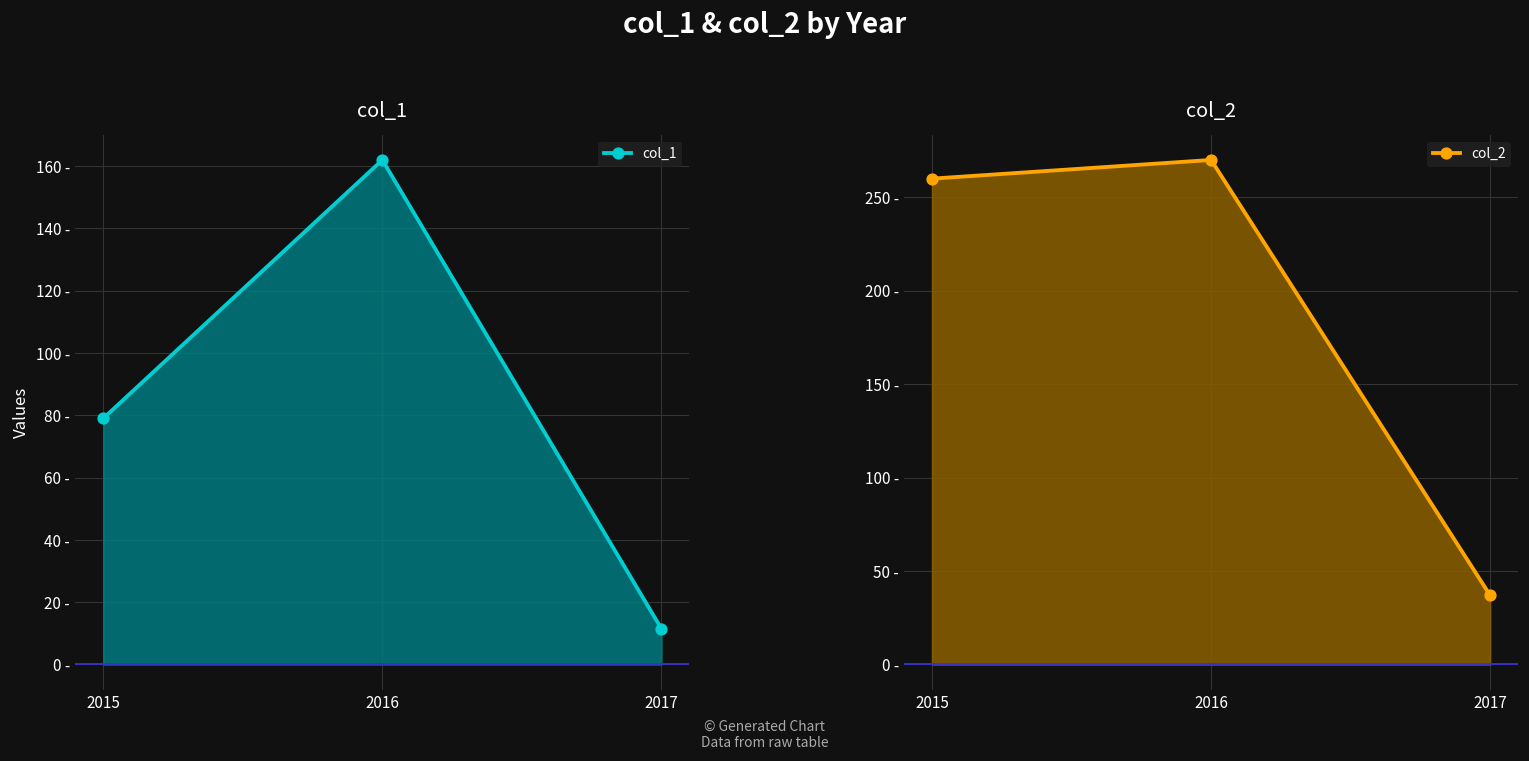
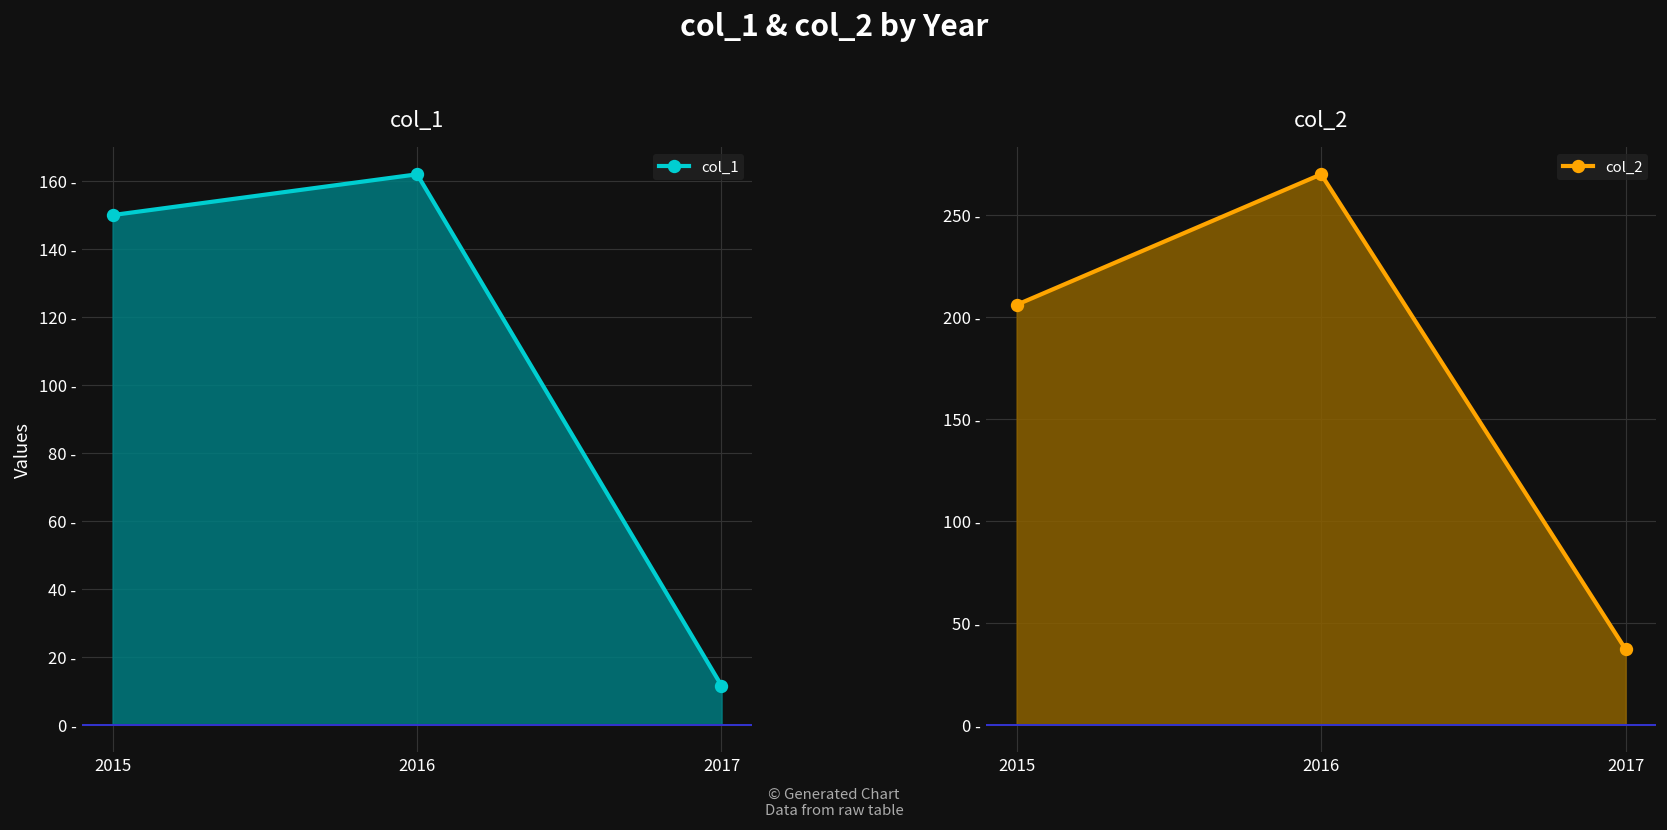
col_1, 2015: 79 - -> 150 -
col_2, 2015: 260 - -> 206 -
